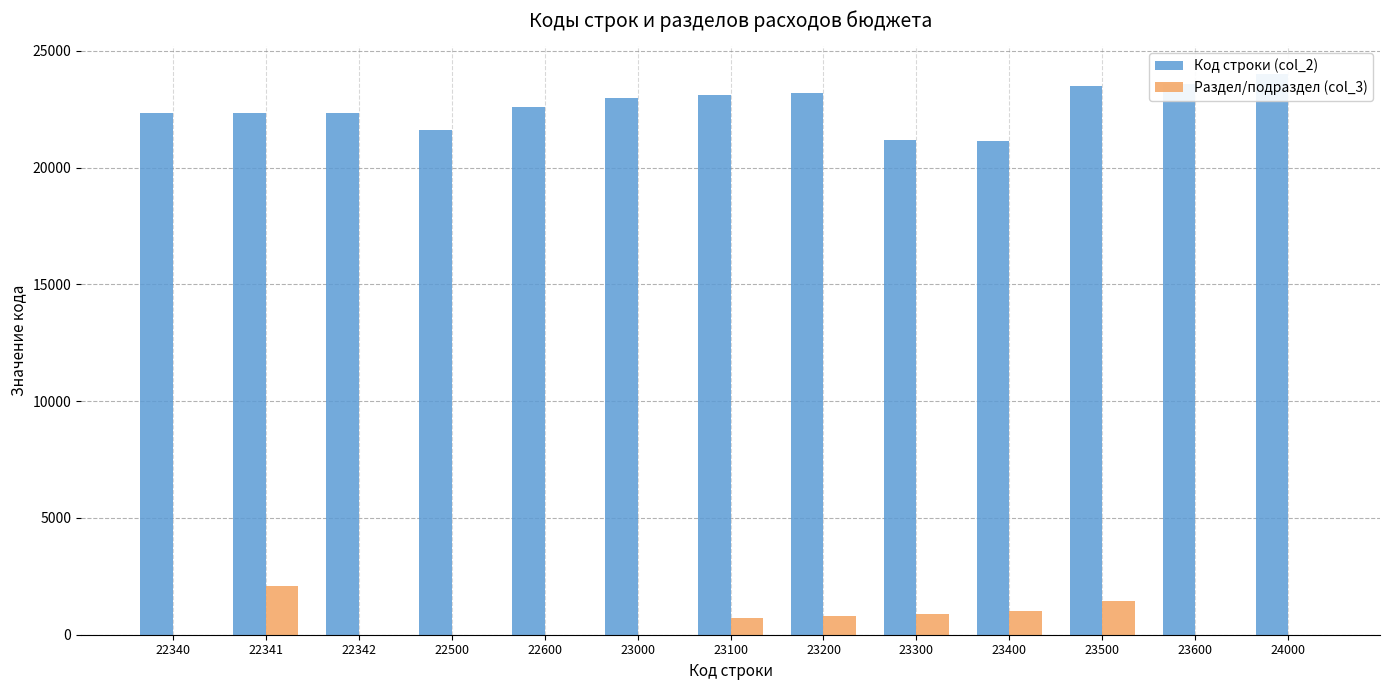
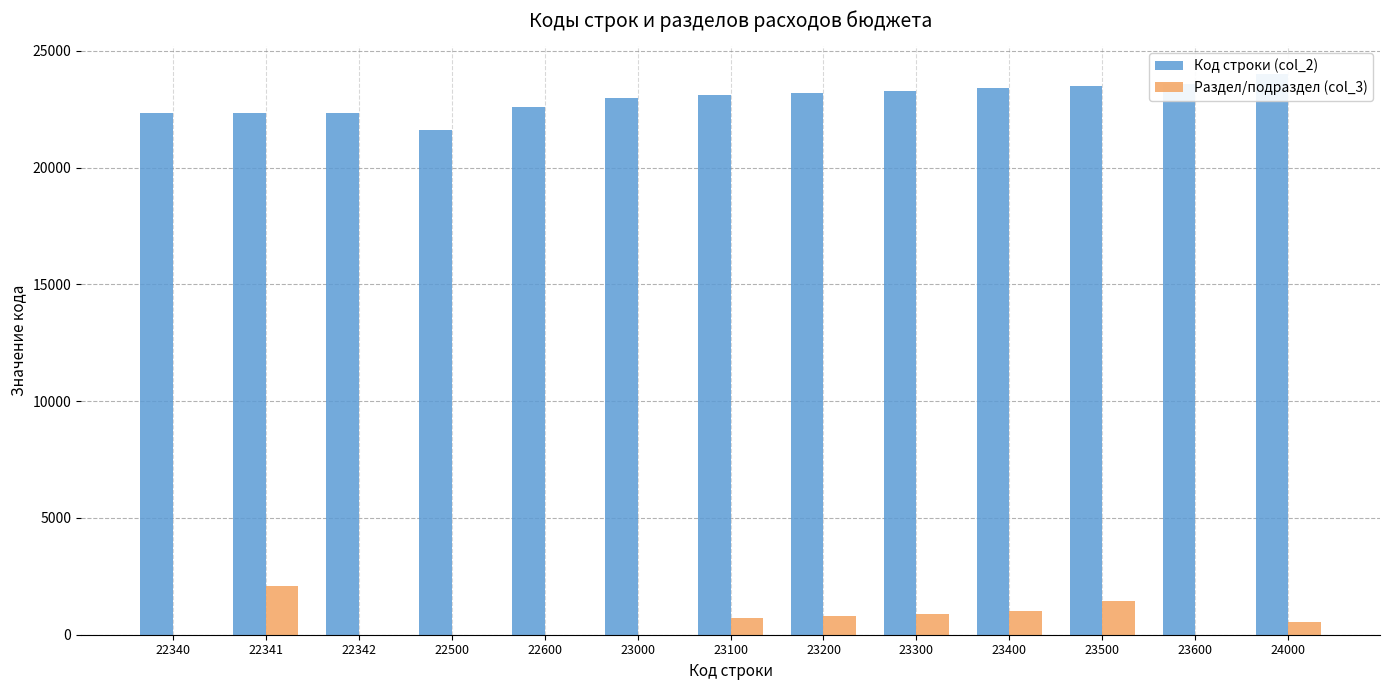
Код строки (col_2), 23300: 21200 -> 23300
Код строки (col_2), 23400: 21200 -> 23400
Раздел/подраздел (col_3), 24000: 0 -> 500
